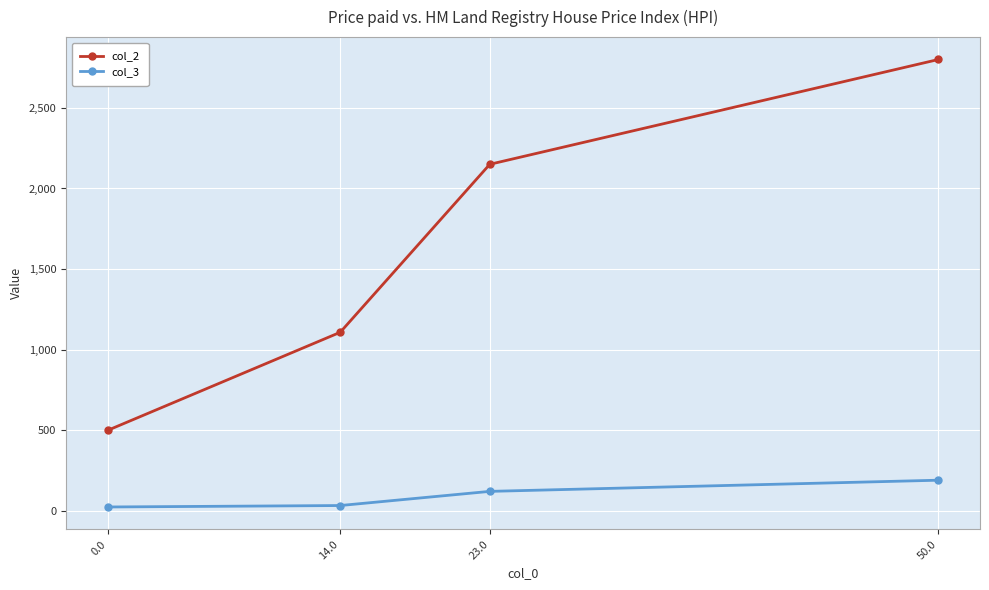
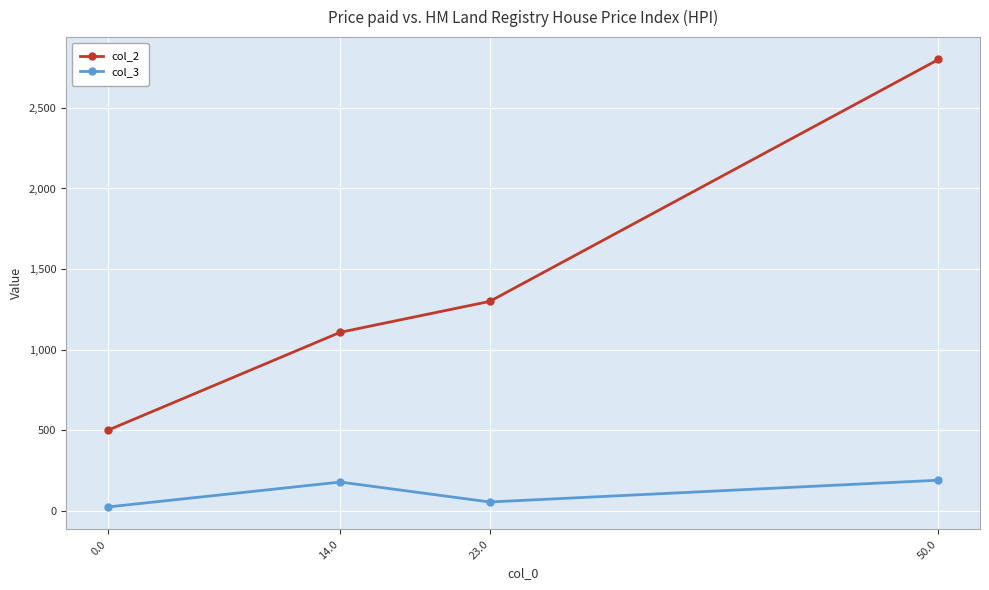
col_3, 14.0: 30 -> 180
col_2, 23.0: 2,150 -> 1,300
col_3, 23.0: 120 -> 60
